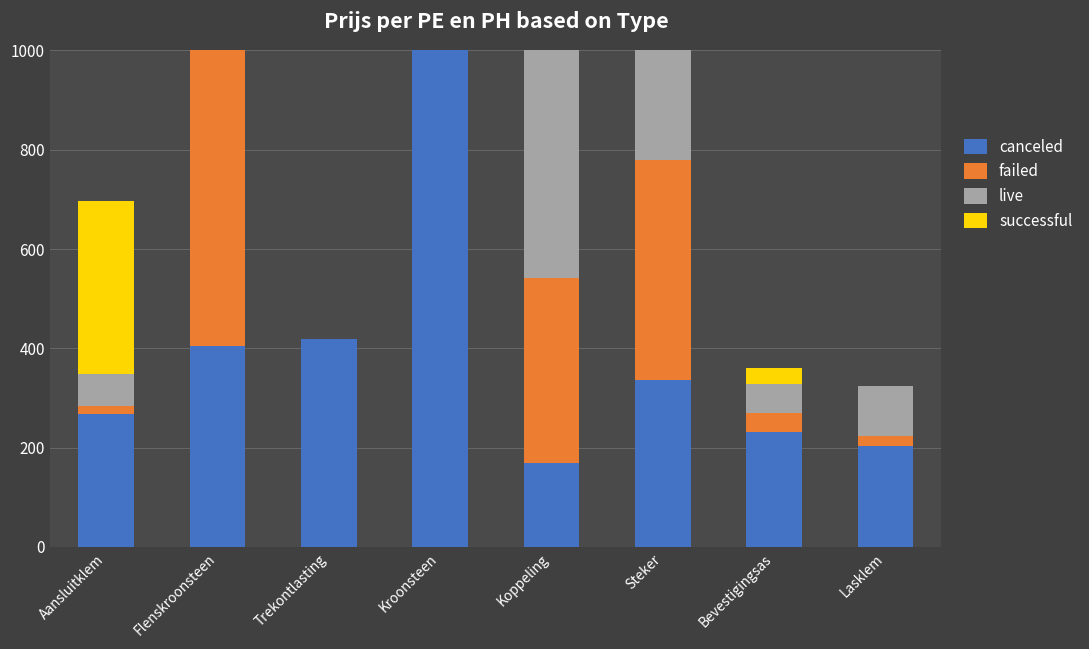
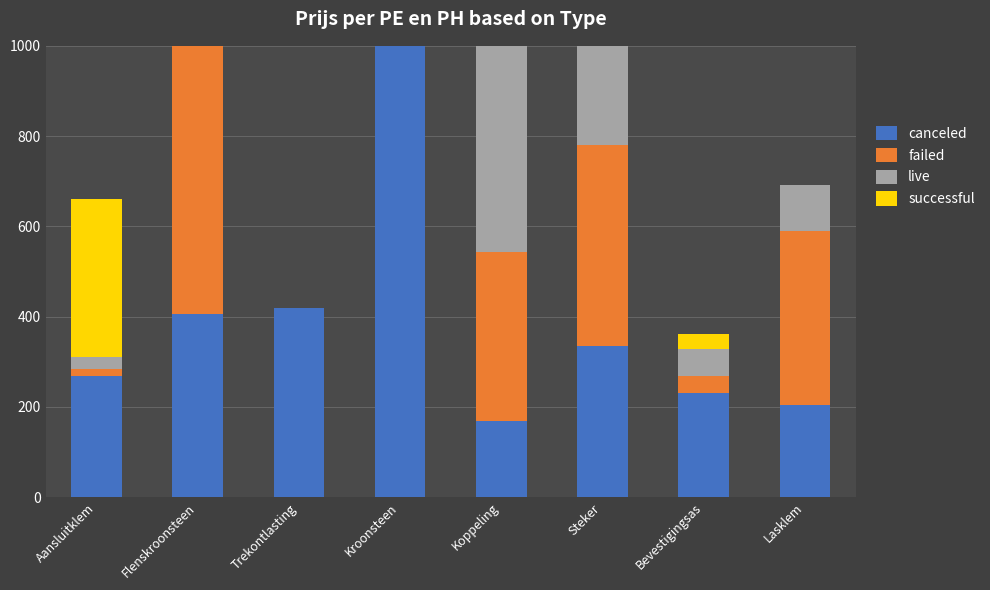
live, Aansluitklem: 60 -> 30
failed, Lasklem: 20 -> 390
